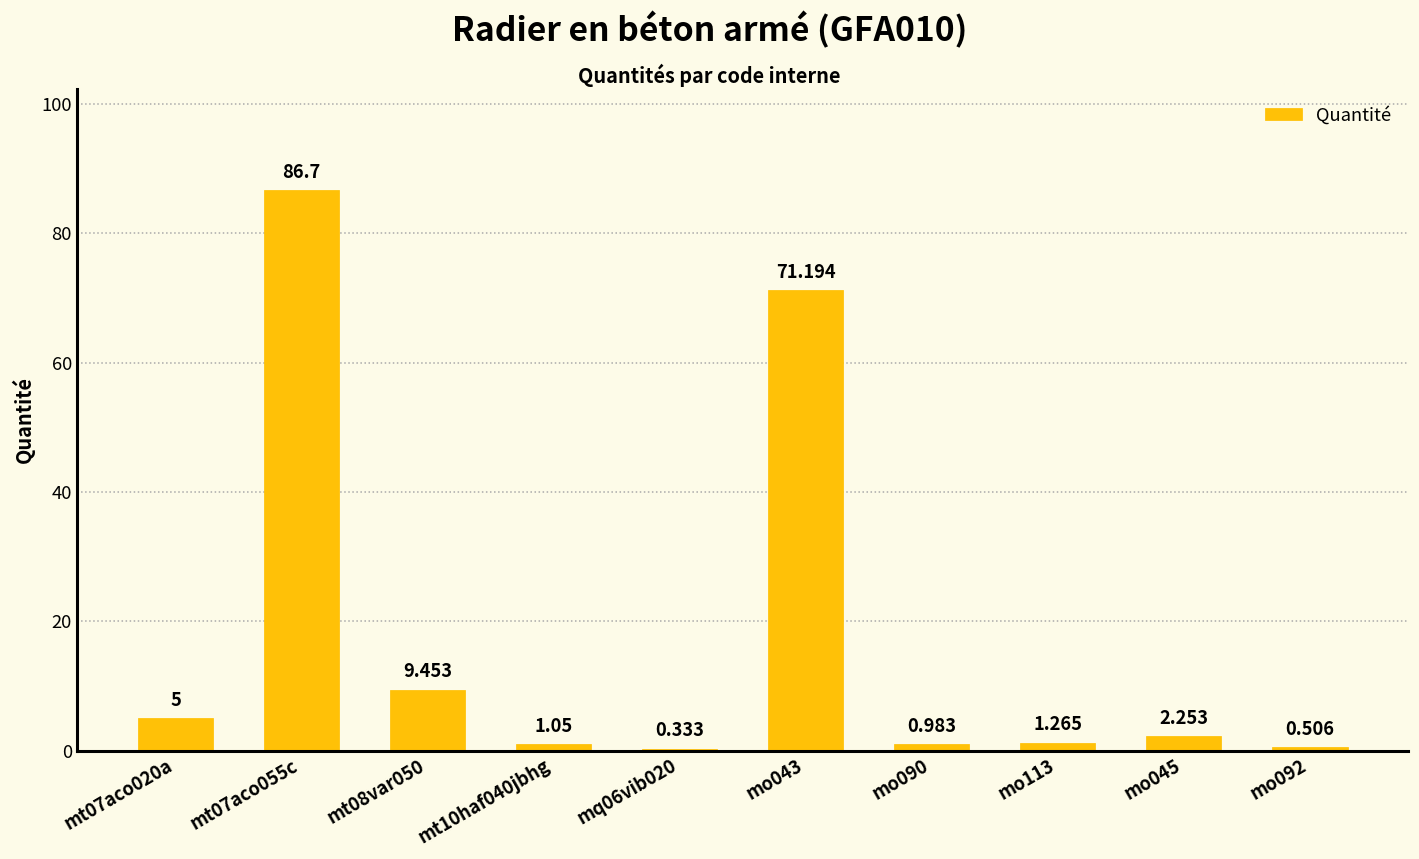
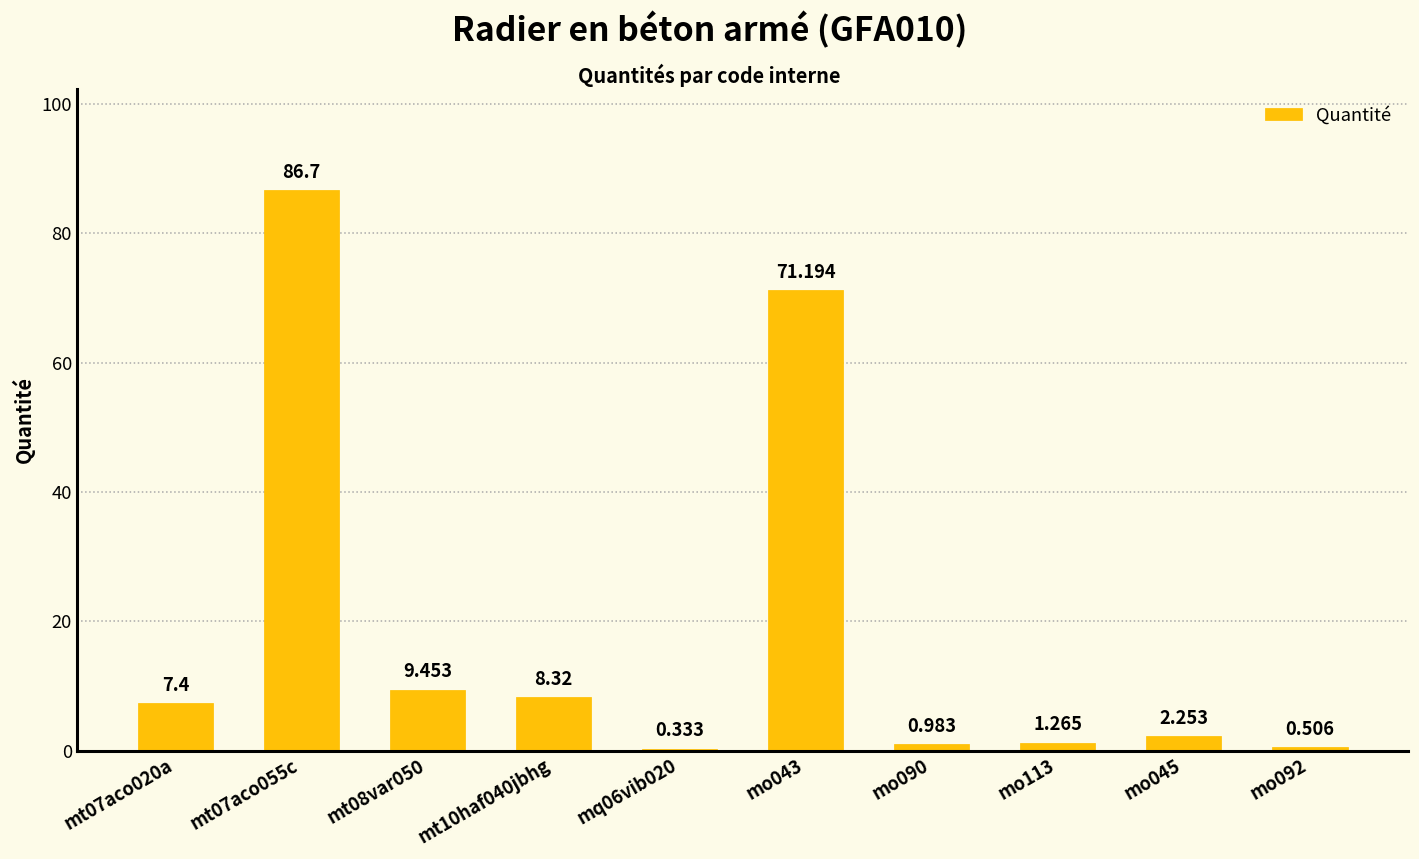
mt07aco020a: 5 -> 7.4
mt10haf040jbhg: 1.05 -> 8.32
